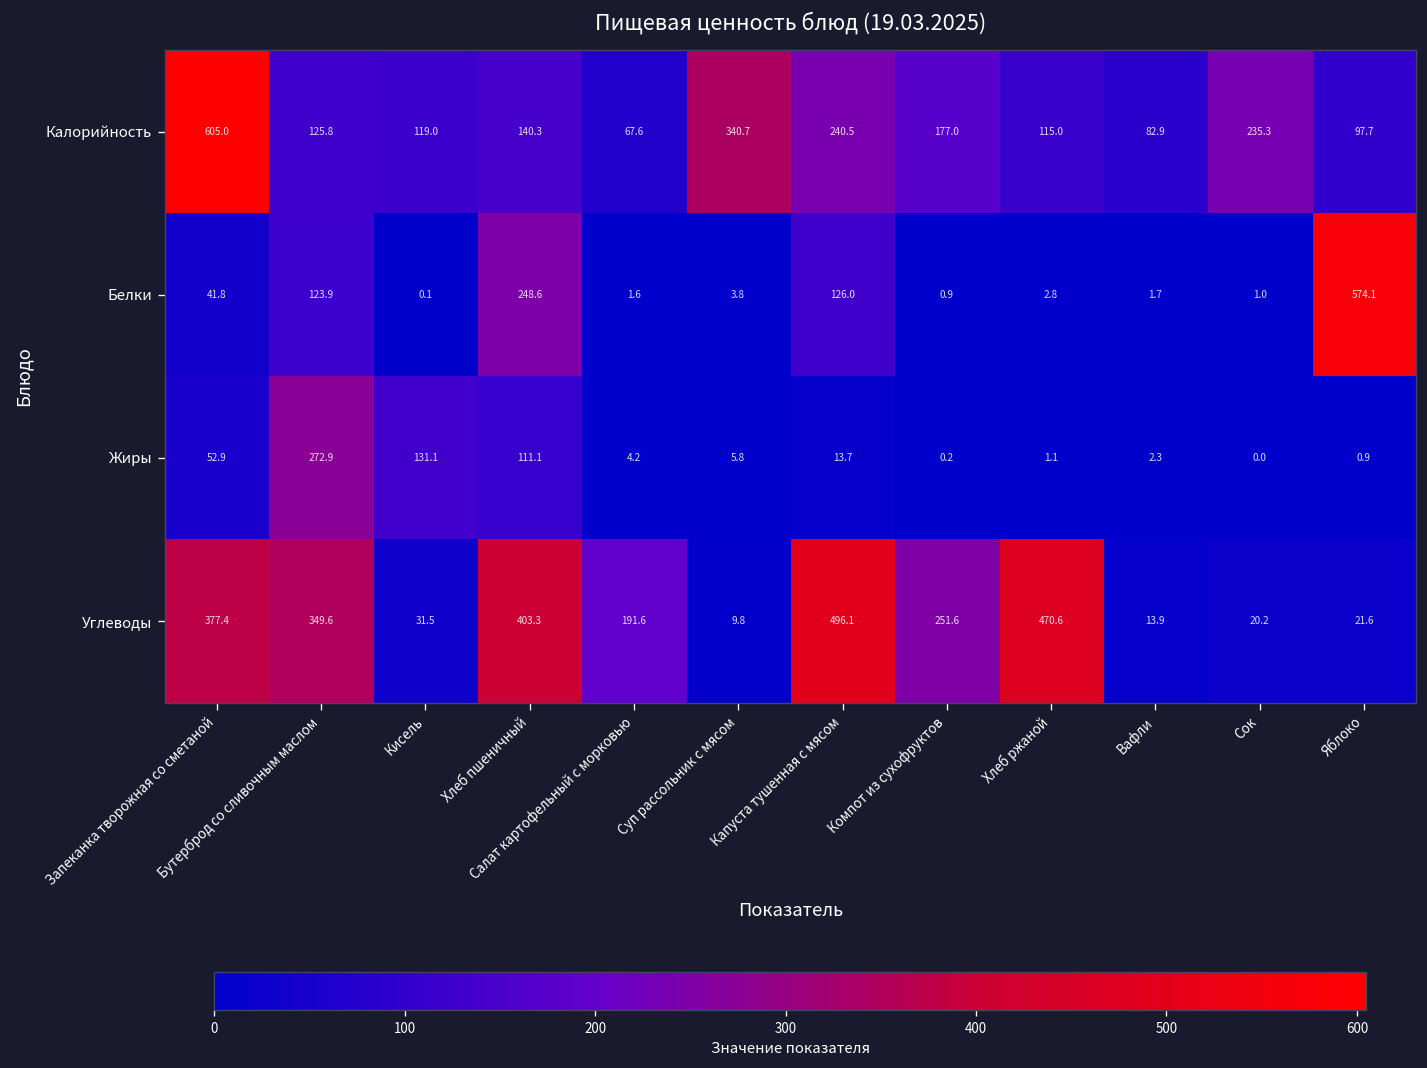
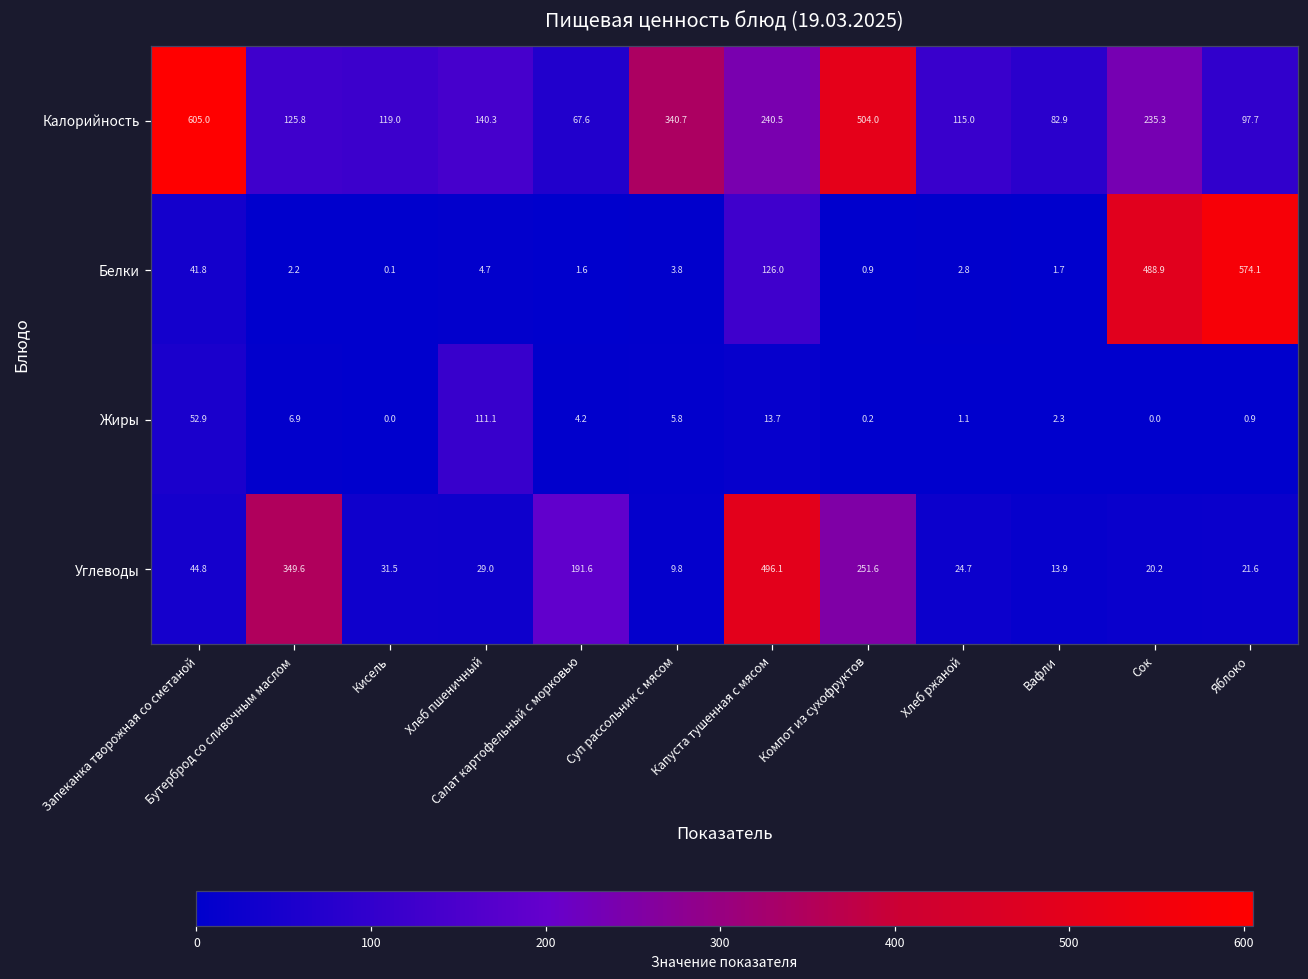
Калорийность, Компот из сухофруктов: 177.0 -> 504.0
Белки, Бутерброд со сливочным маслом: 123.9 -> 2.2
Белки, Хлеб пшеничный: 248.6 -> 4.7
Белки, Сок: 1.0 -> 488.9
Жиры, Бутерброд со сливочным маслом: 272.9 -> 6.9
Жиры, Кисель: 131.1 -> 0.0
Углеводы, Запеканка творожная со сметаной: 377.4 -> 44.8
Углеводы, Хлеб пшеничный: 403.3 -> 29.0
Углеводы, Хлеб ржаной: 470.6 -> 24.7
